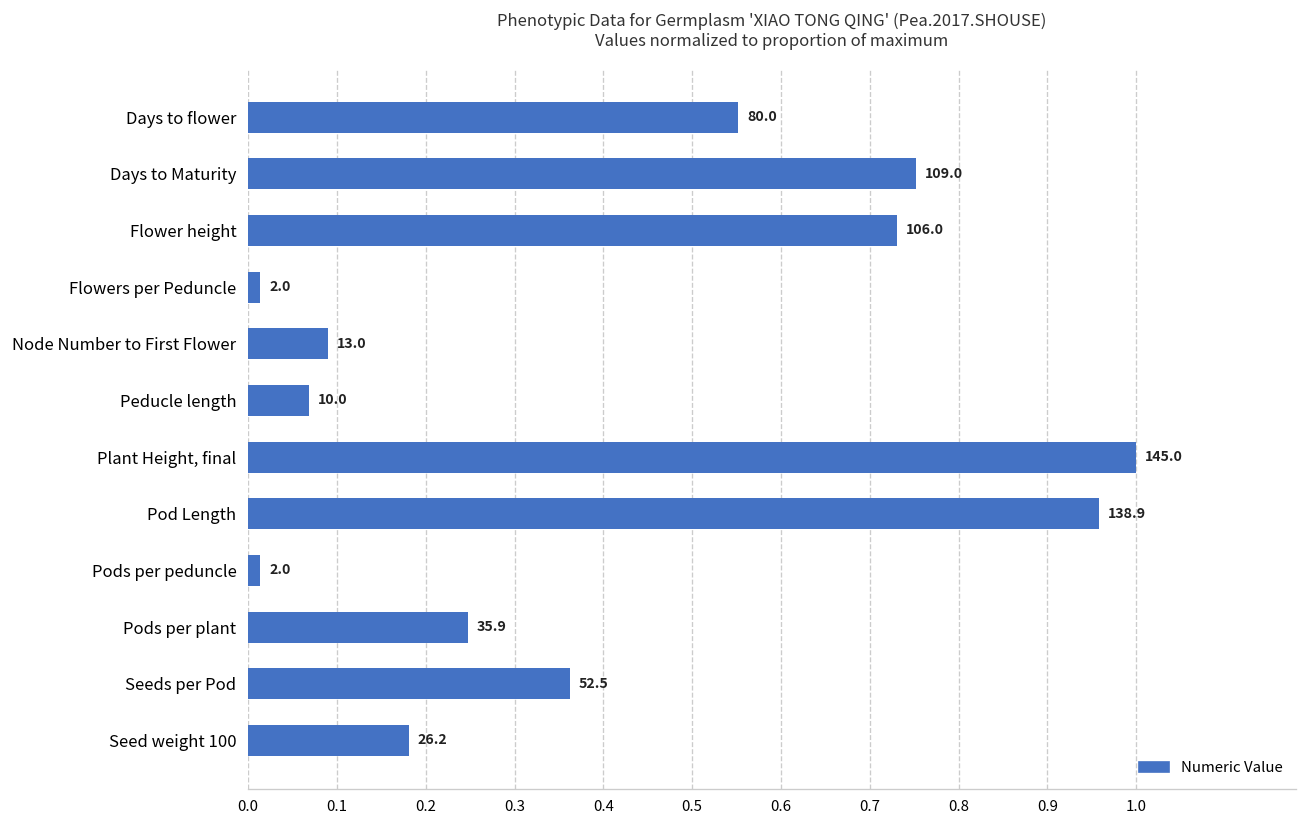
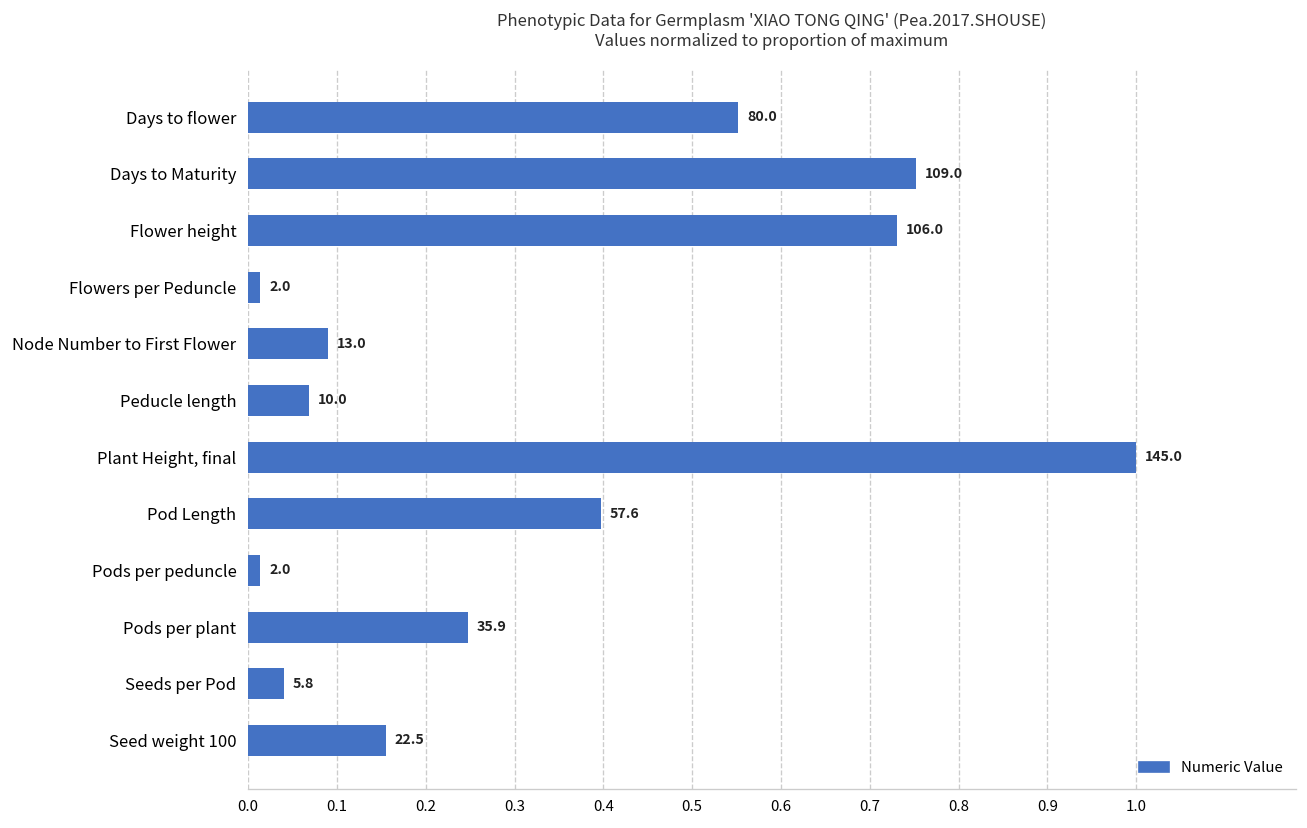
Pod Length: 138.9 -> 57.6
Seeds per Pod: 52.5 -> 5.8
Seed weight 100: 26.2 -> 22.5
